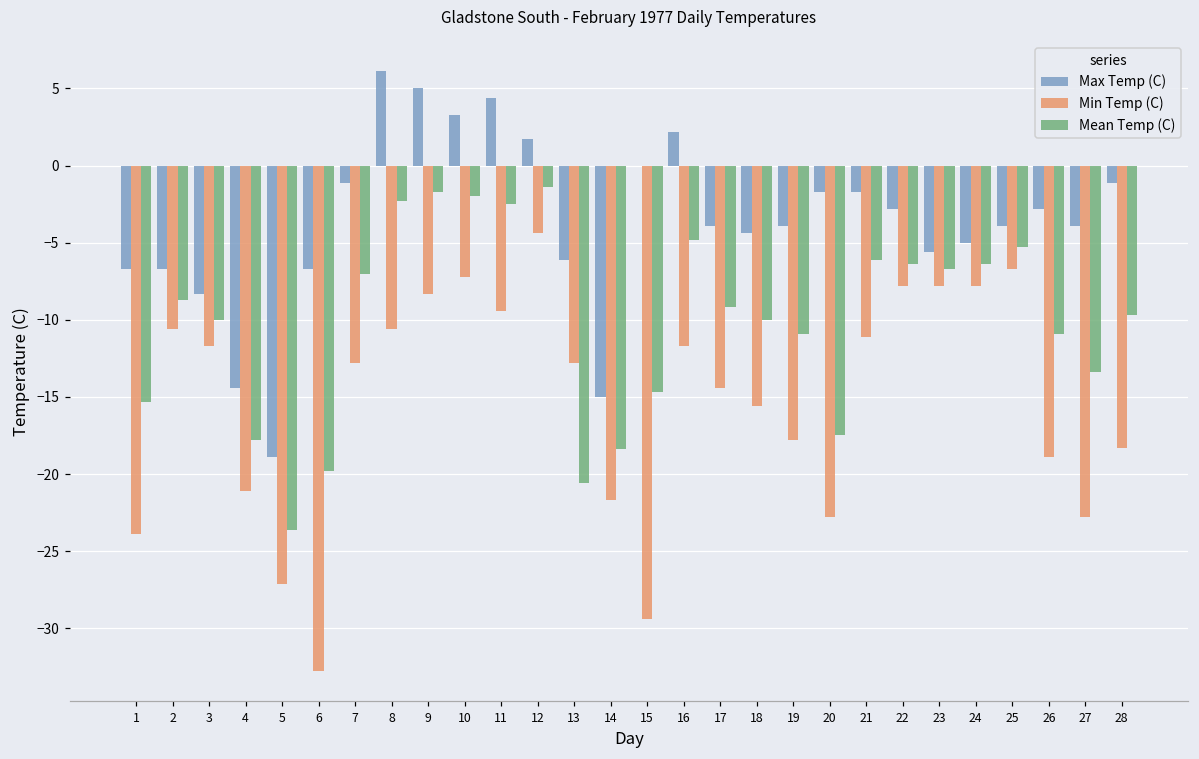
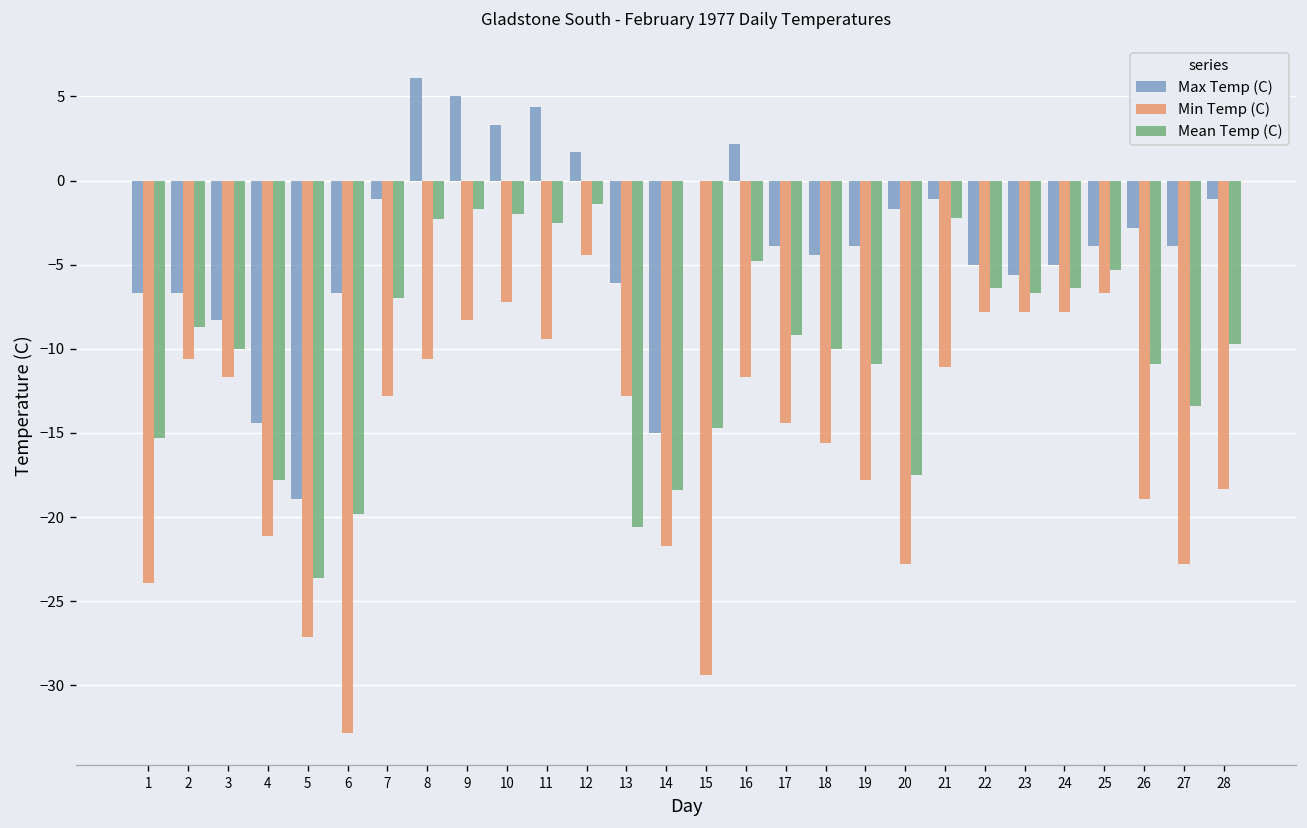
Max Temp (C), 21: -1.7 -> -1.1
Mean Temp (C), 21: -6.1 -> -2.2
Max Temp (C), 22: -2.8 -> -5.0
